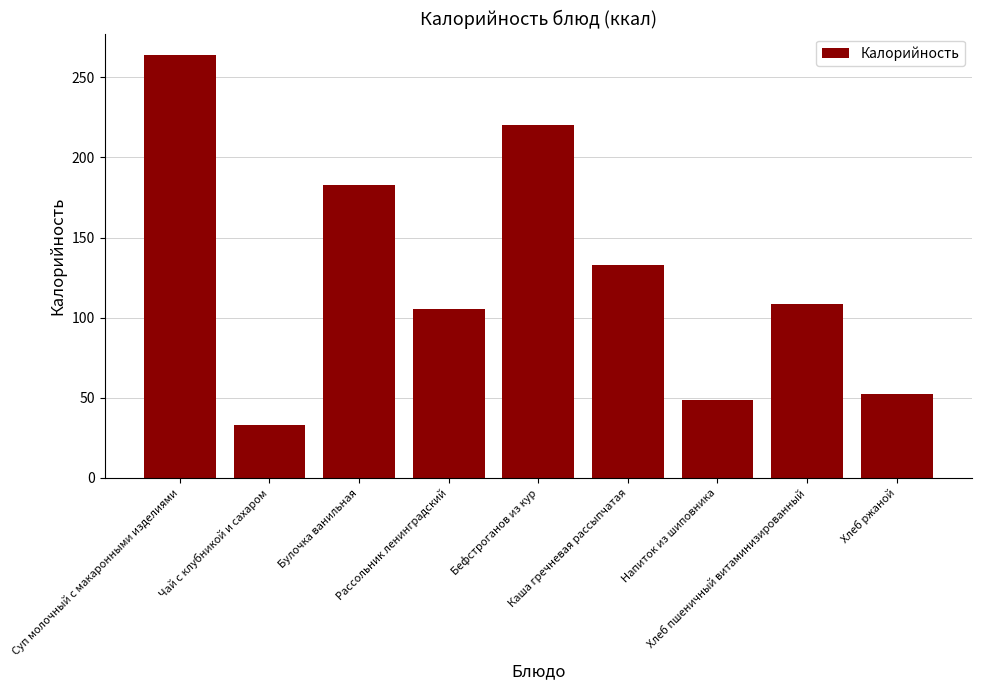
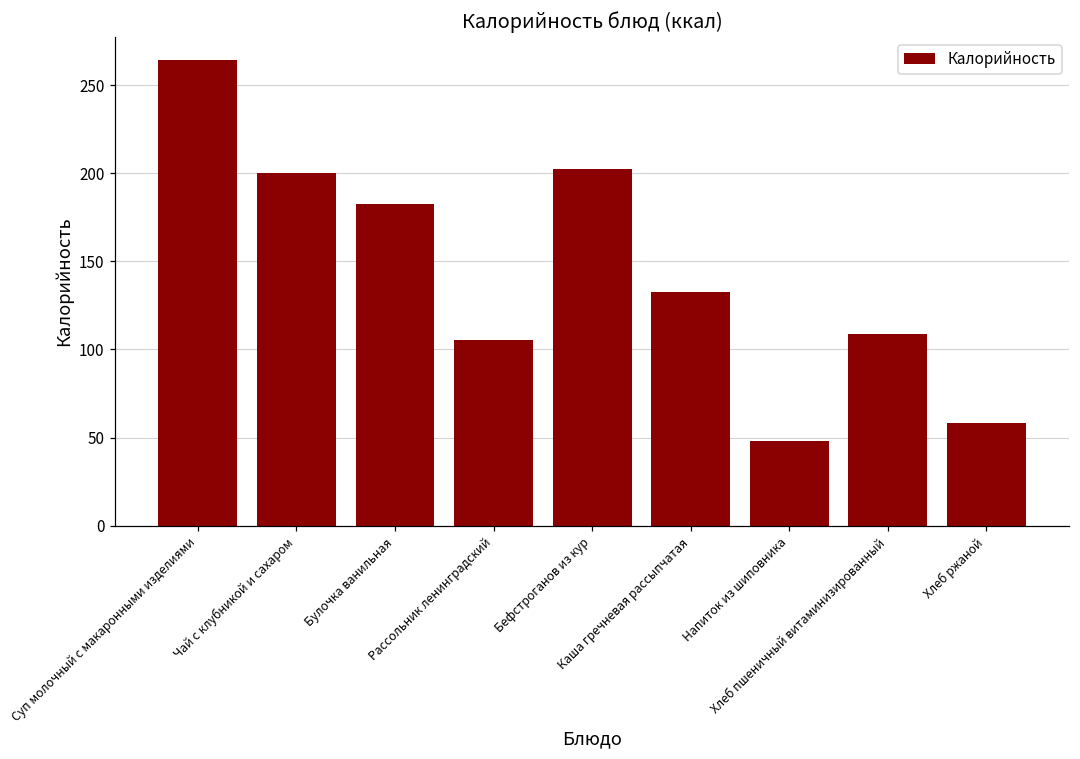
Чай с клубникой и сахаром: 33 -> 200
Бефстроганов из кур: 220 -> 202
Хлеб ржаной: 52 -> 58
